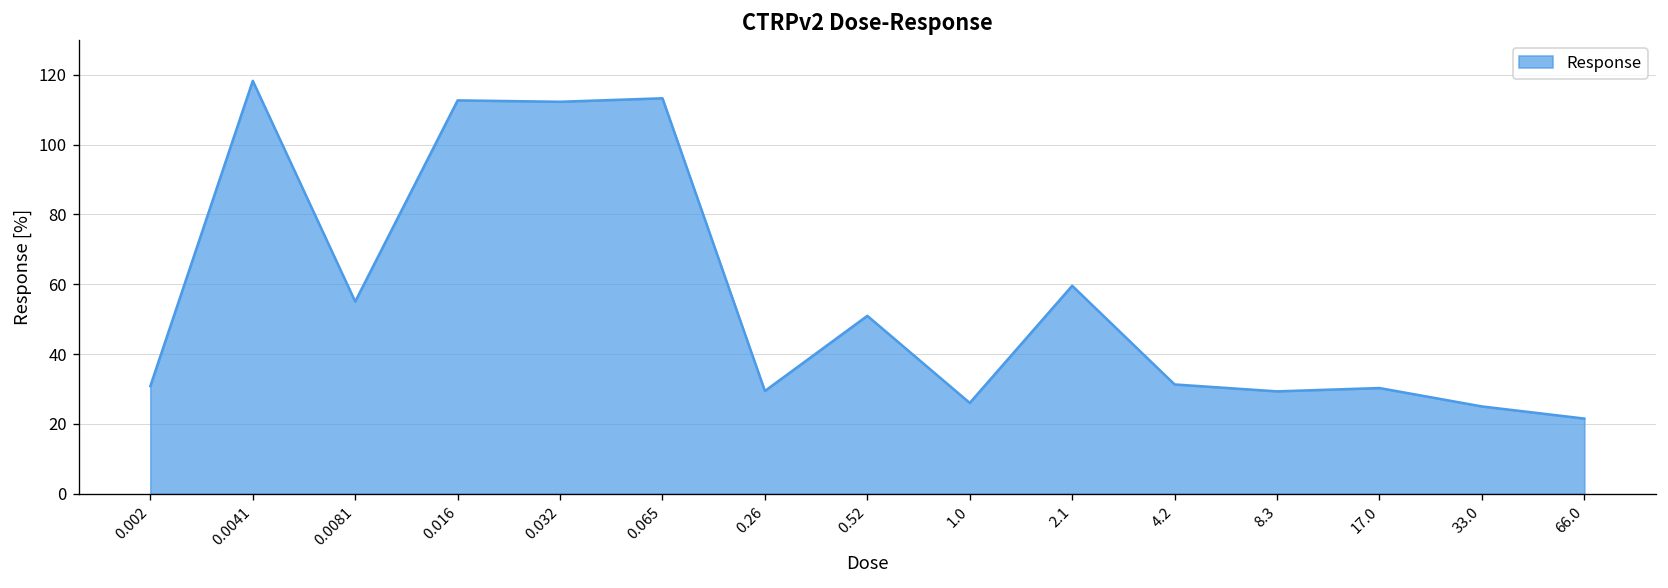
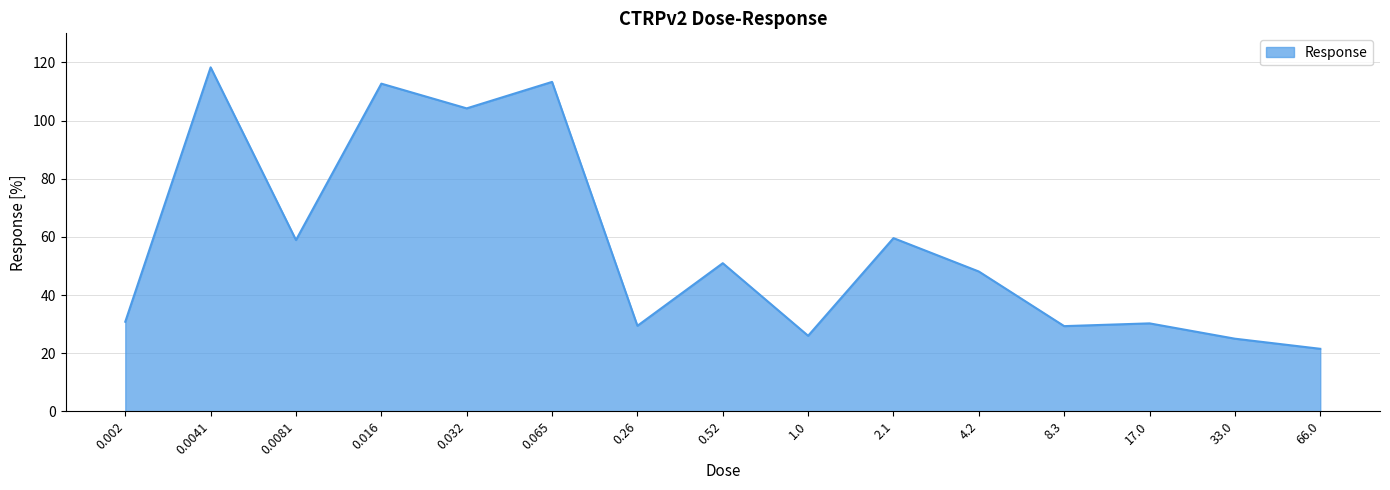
0.0081: 55 -> 59
0.032: 112 -> 104
4.2: 31 -> 48
